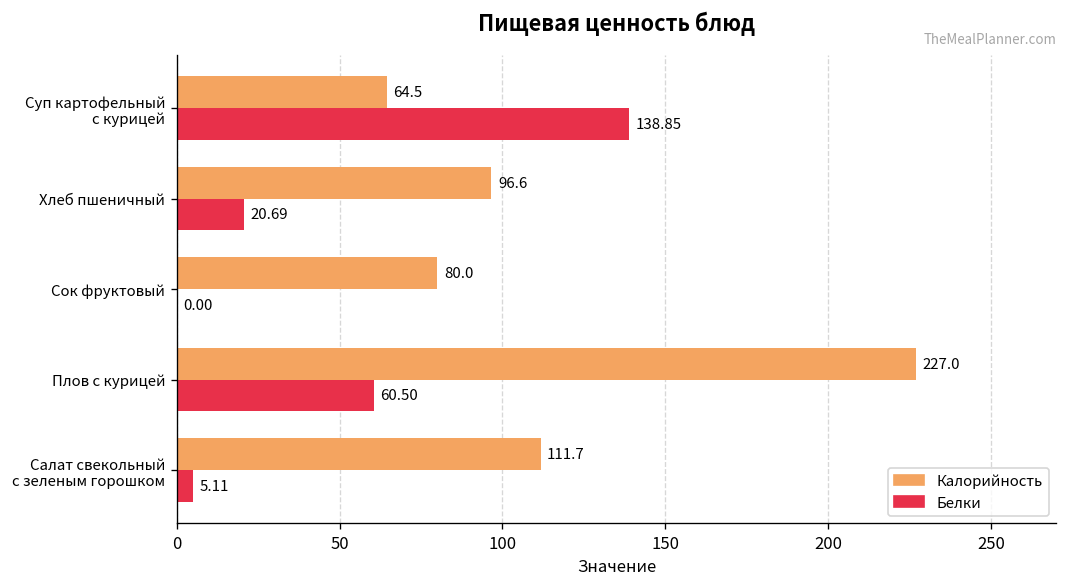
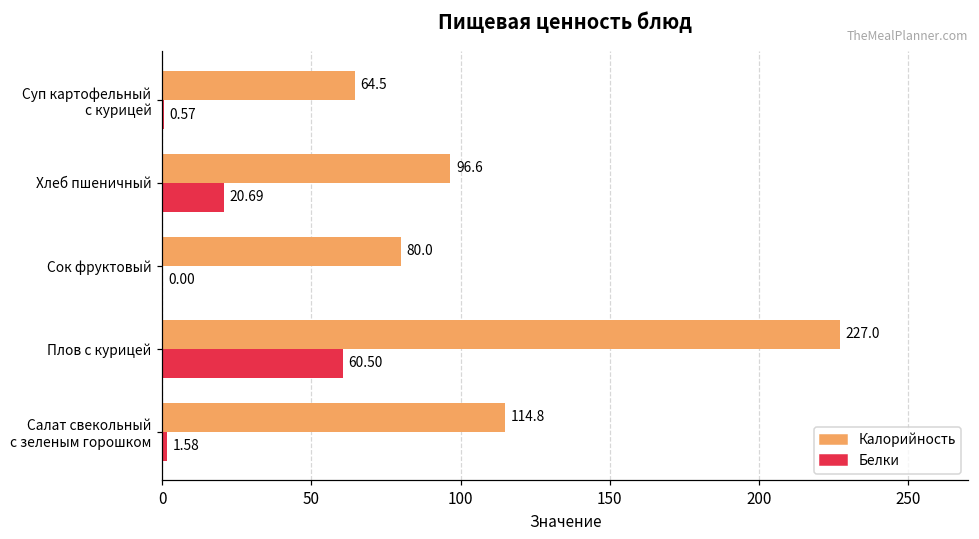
Белки, Суп картофельный с курицей: 138.85 -> 0.57
Калорийность, Салат свекольный с зеленым горошком: 111.7 -> 114.8
Белки, Салат свекольный с зеленым горошком: 5.11 -> 1.58
